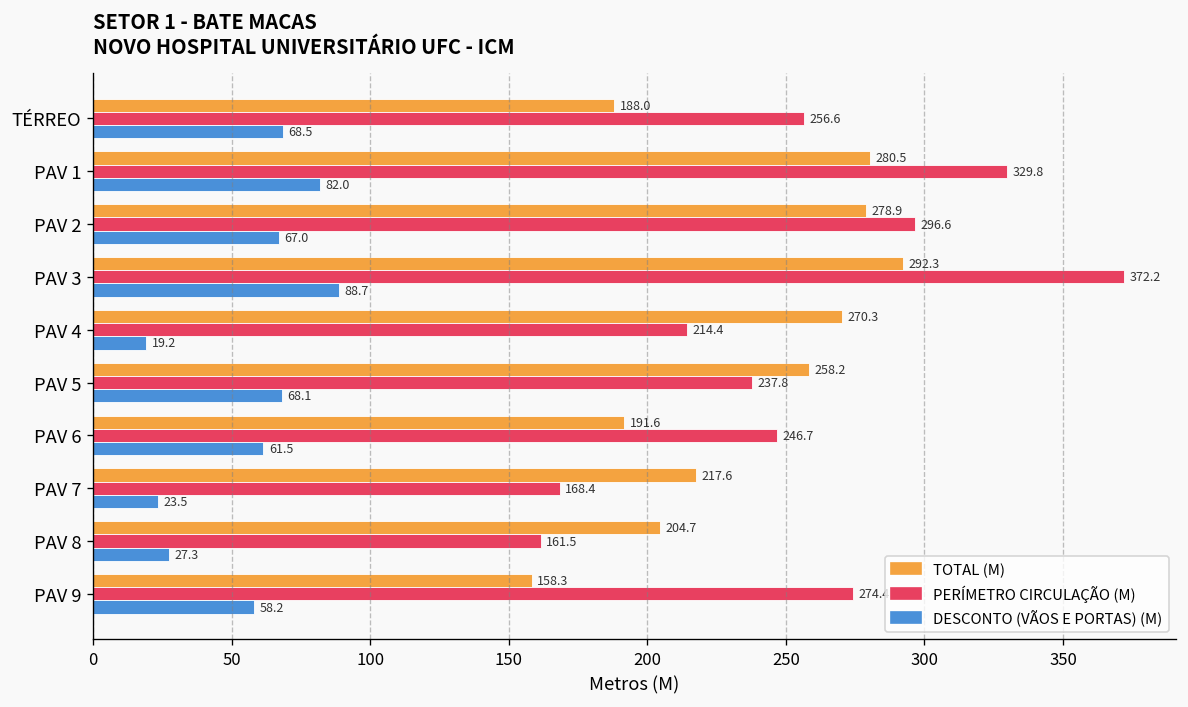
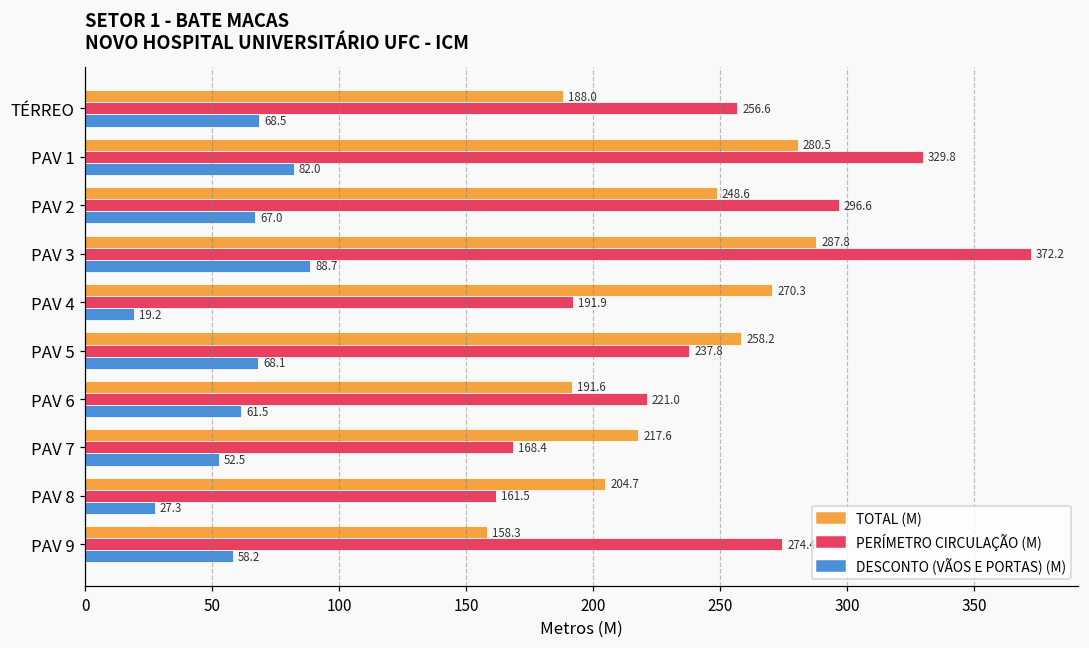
TOTAL (M), PAV 2: 278.9 -> 248.6
TOTAL (M), PAV 3: 292.3 -> 287.8
PERÍMETRO CIRCULAÇÃO (M), PAV 4: 214.4 -> 191.9
PERÍMETRO CIRCULAÇÃO (M), PAV 6: 246.7 -> 221.0
DESCONTO (VÃOS E PORTAS) (M), PAV 7: 23.5 -> 52.5
